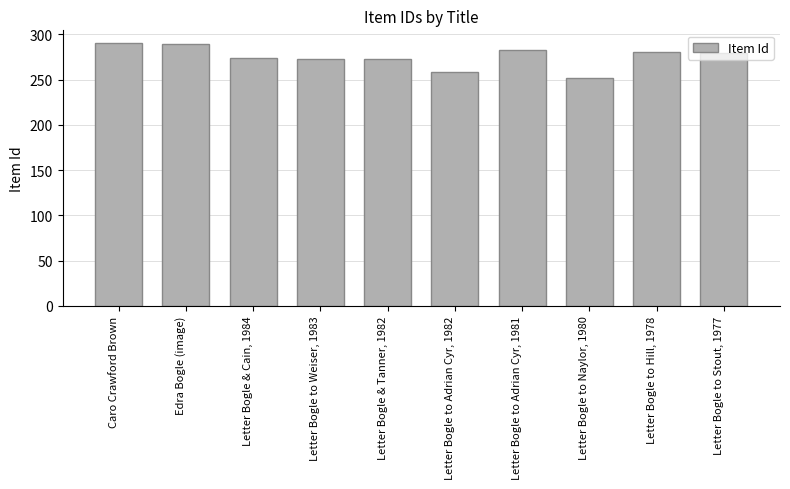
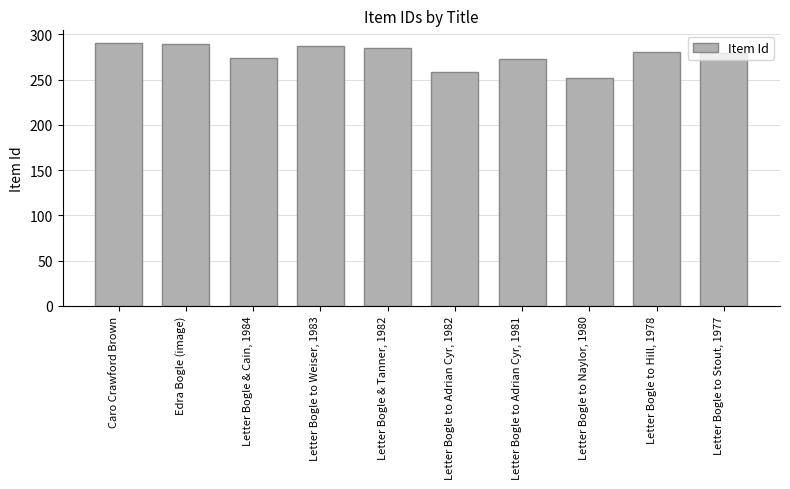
Letter Bogle to Weiser, 1983: 270 -> 290
Letter Bogle & Tanner, 1982: 270 -> 290
Letter Bogle to Adrian Cyr, 1981: 280 -> 270
